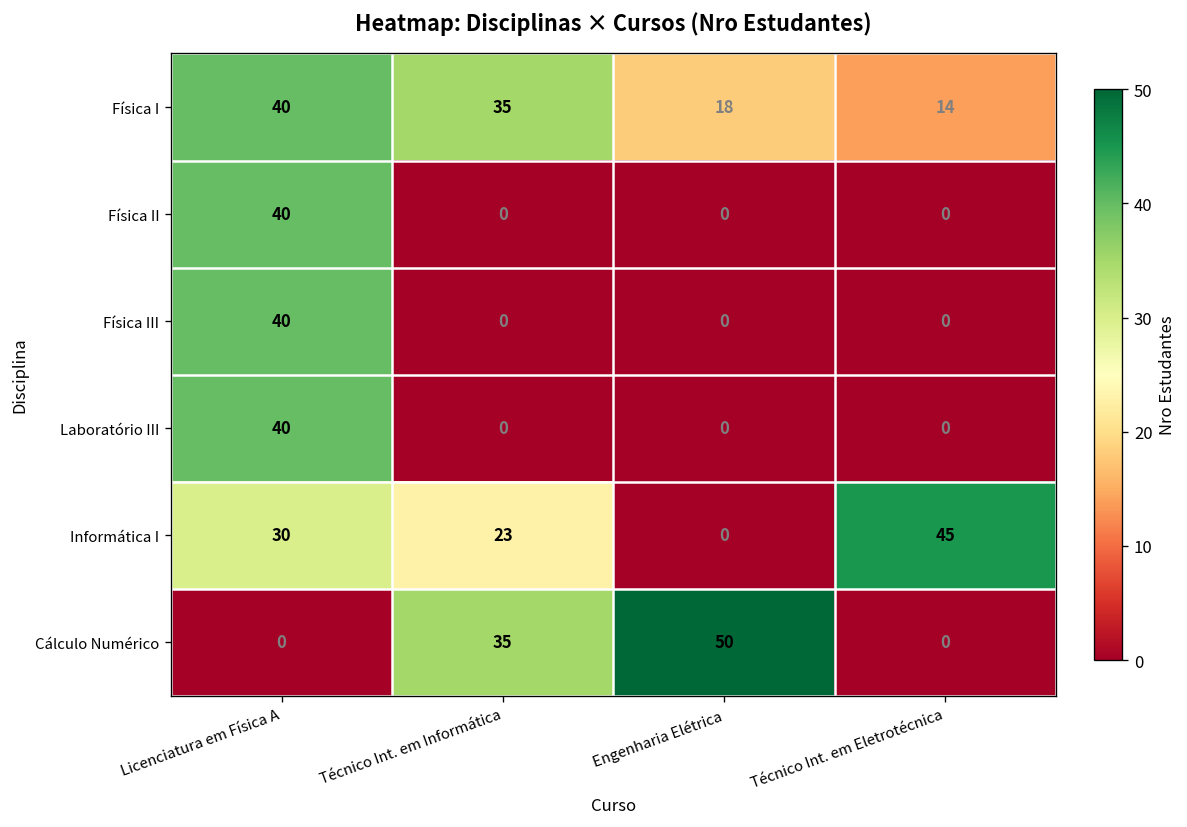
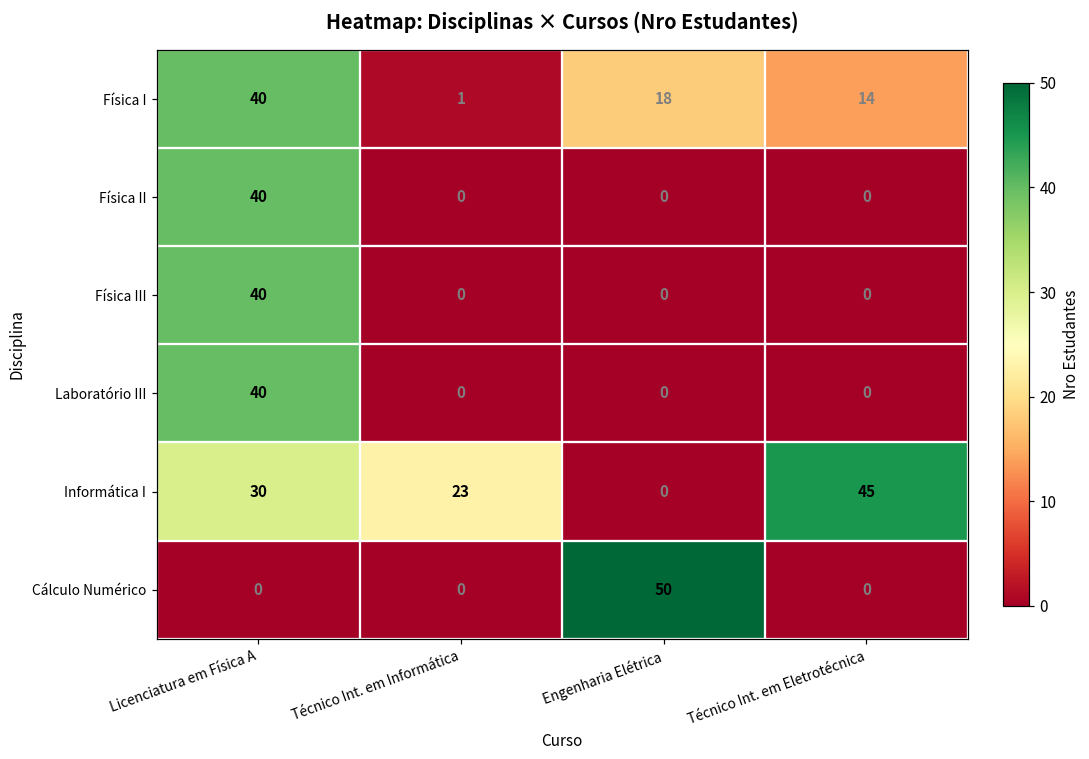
Física I, Técnico Int. em Informática: 35 -> 1
Cálculo Numérico, Técnico Int. em Informática: 35 -> 0
